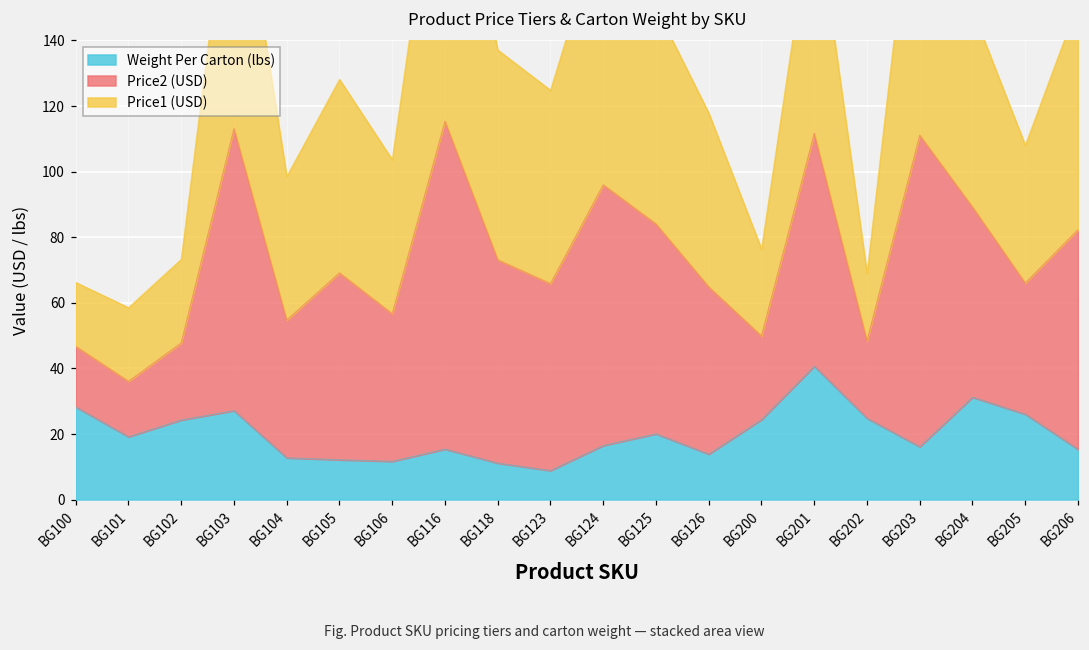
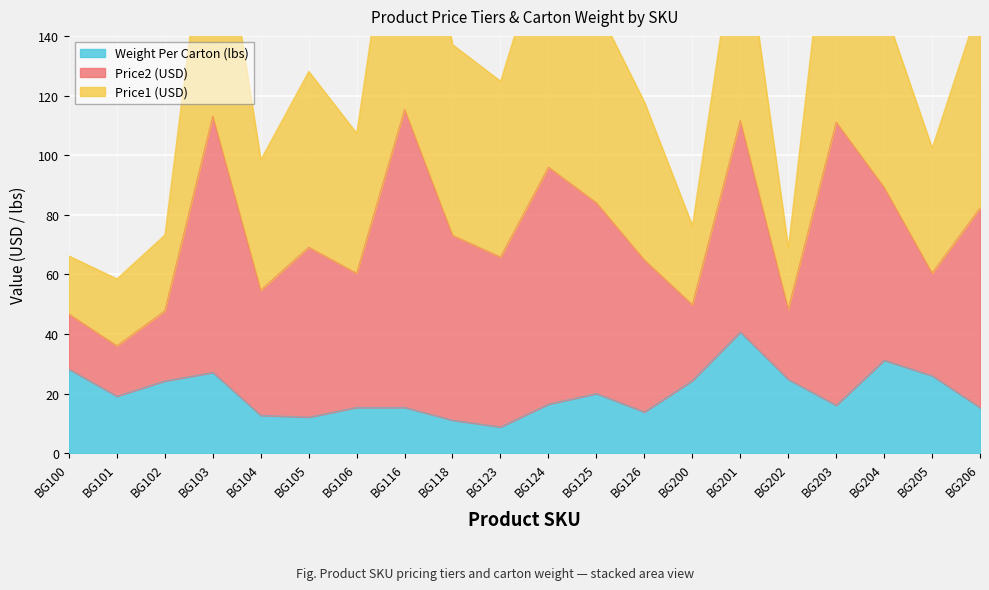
Weight Per Carton (lbs), BG106: 12 -> 15
Price2 (USD), BG205: 40 -> 34
